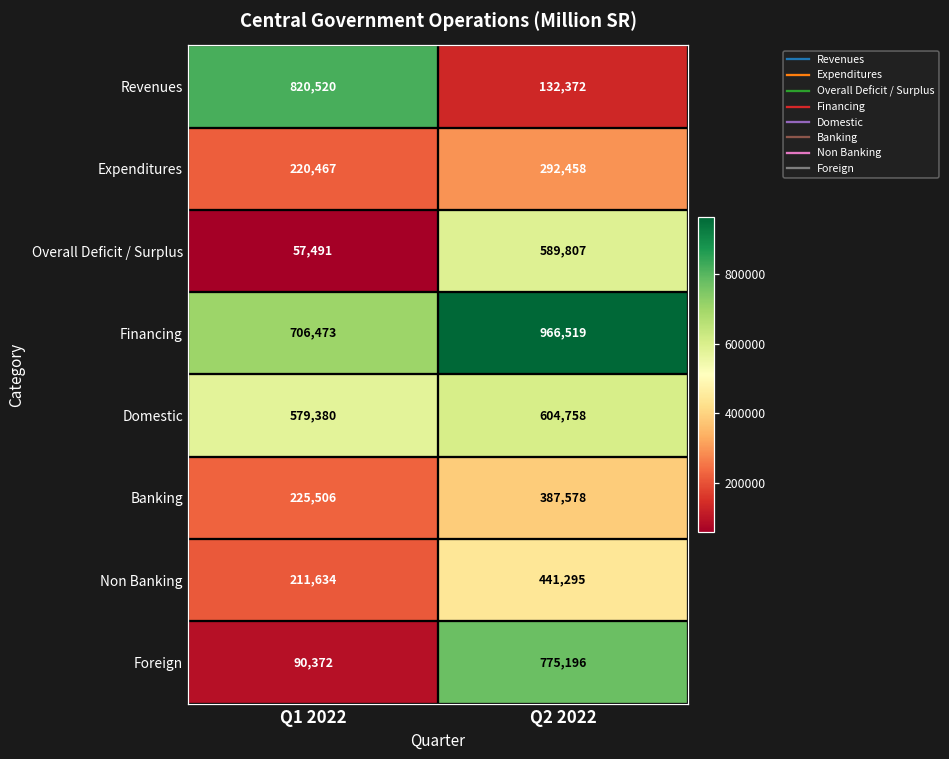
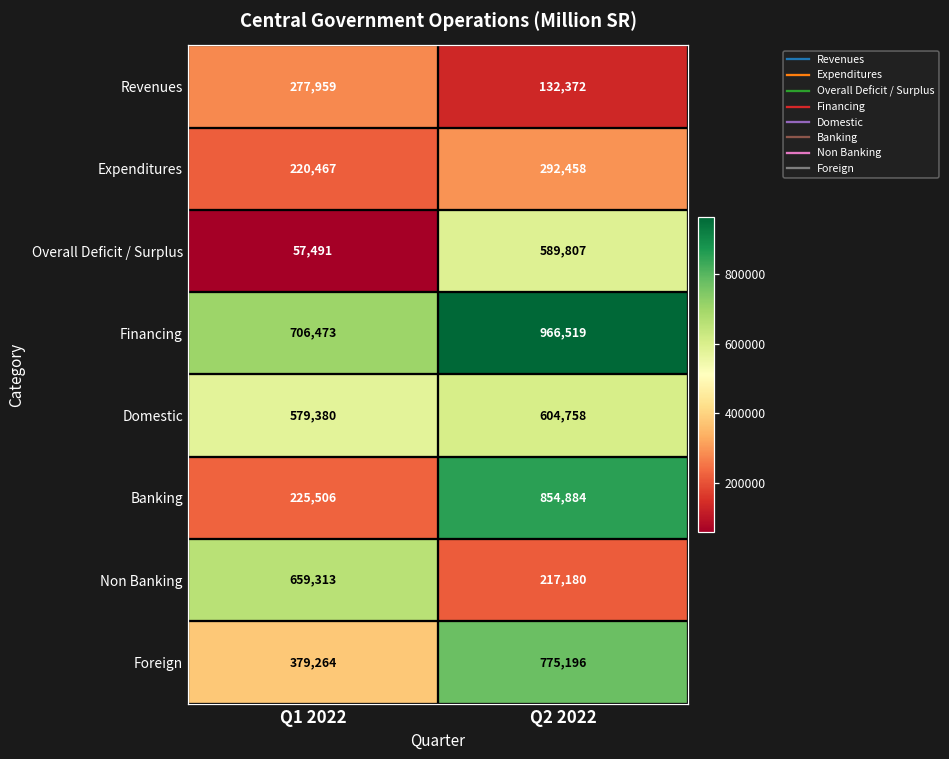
Revenues, Q1 2022: 820,520 -> 277,959
Banking, Q2 2022: 387,578 -> 854,884
Non Banking, Q1 2022: 211,634 -> 659,313
Non Banking, Q2 2022: 441,295 -> 217,180
Foreign, Q1 2022: 90,372 -> 379,264
